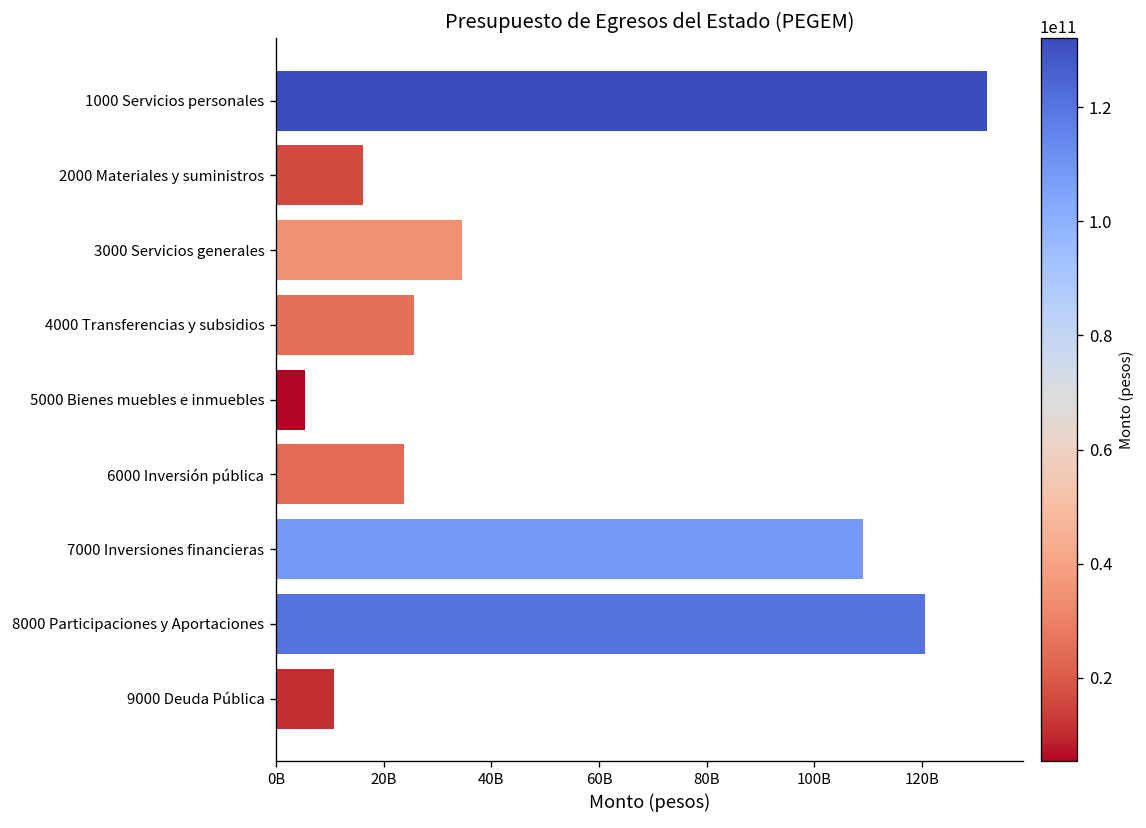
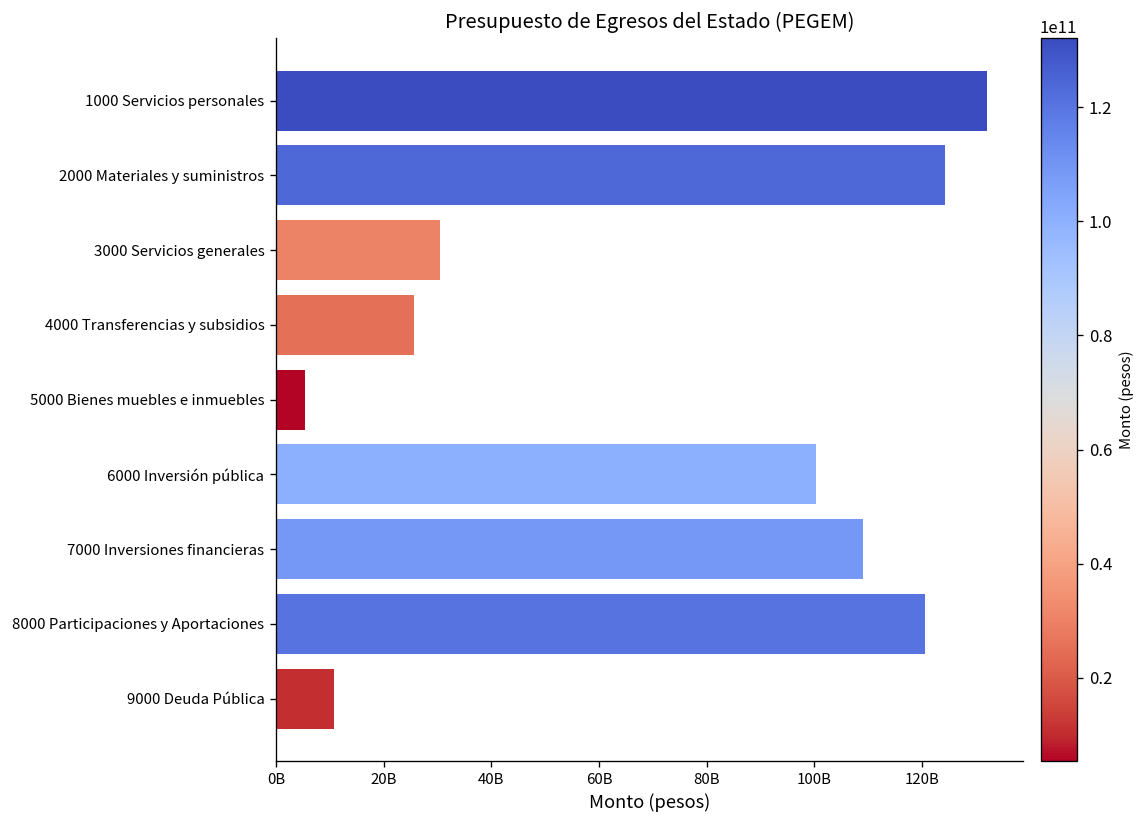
2000 Materiales y suministros: 16000000000 -> 124000000000
3000 Servicios generales: 35000000000 -> 30000000000
6000 Inversión pública: 24000000000 -> 100000000000
